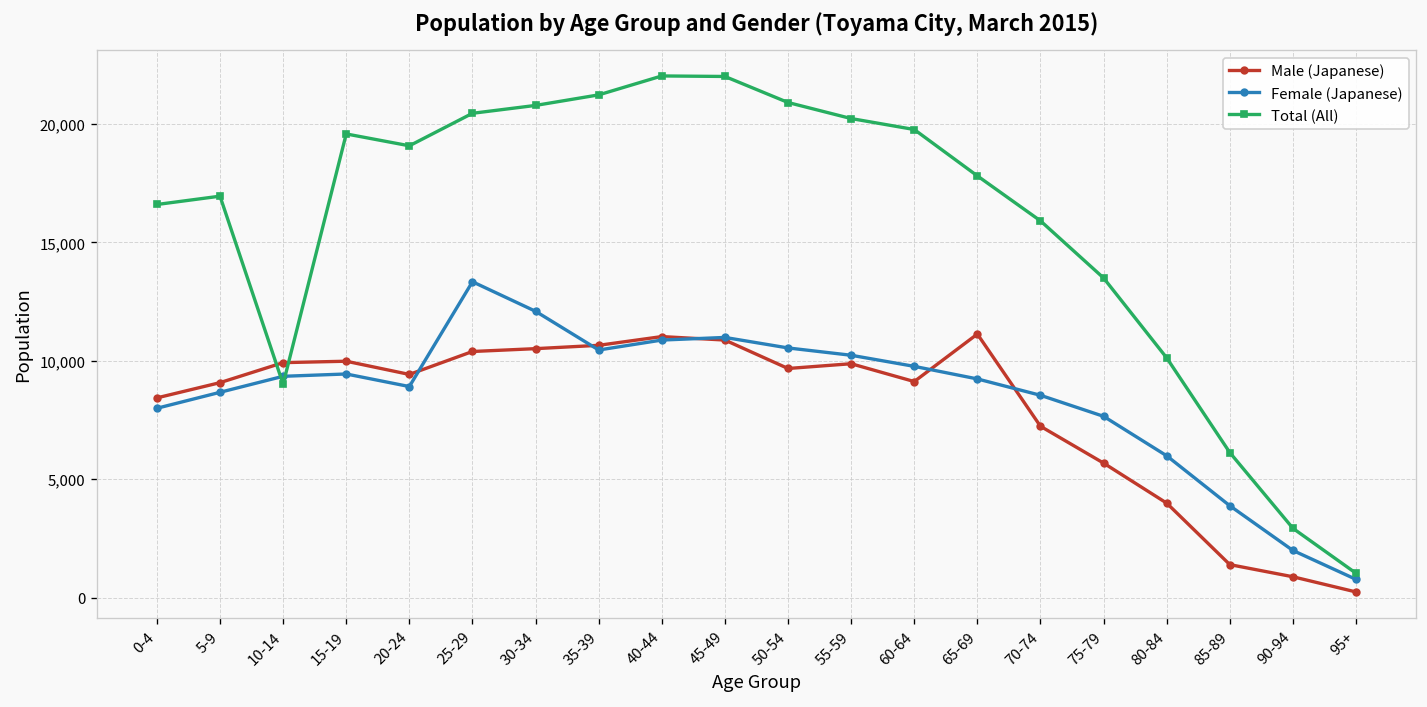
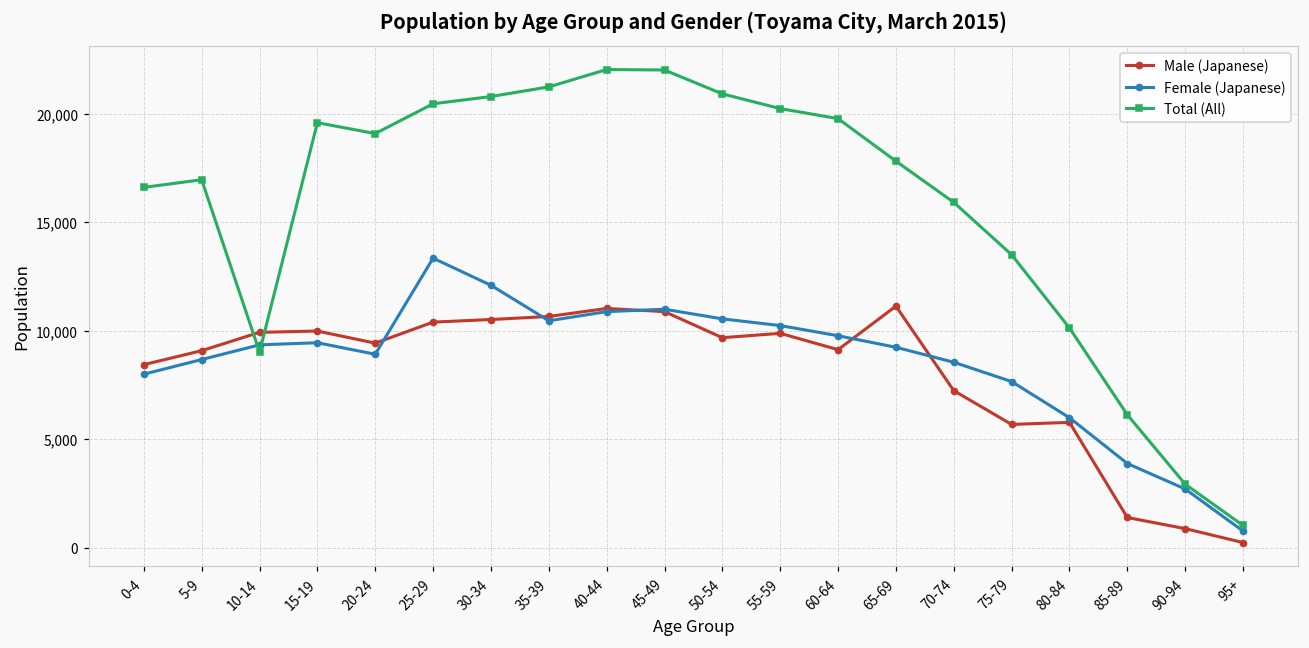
Male (Japanese), 80-84: 4,000 -> 5,800
Female (Japanese), 90-94: 2,000 -> 2,700
